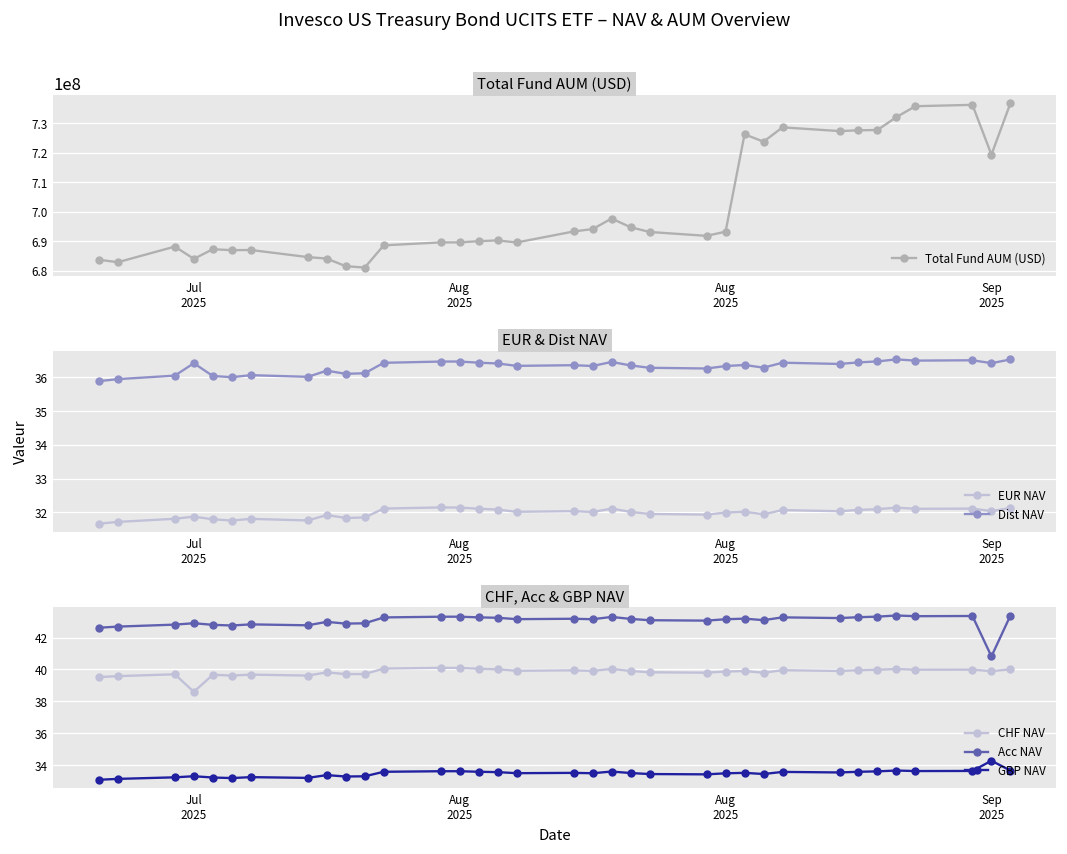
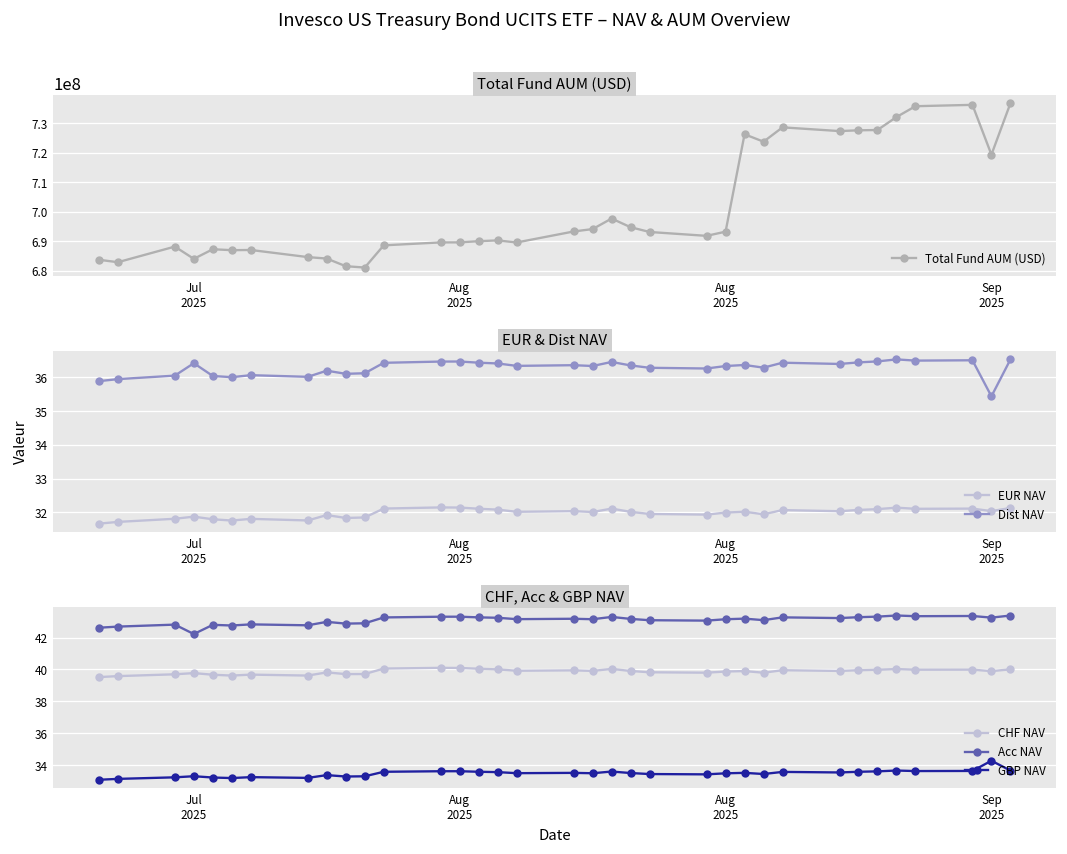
EUR & Dist NAV, Dist NAV, Sep 2025: 36.4 -> 35.4
CHF, Acc & GBP NAV, CHF NAV, Jul 2025: 38.6 -> 39.8
CHF, Acc & GBP NAV, Acc NAV, Jul 2025: 42.9 -> 42.2
CHF, Acc & GBP NAV, Acc NAV, Sep 2025: 40.8 -> 43.2
